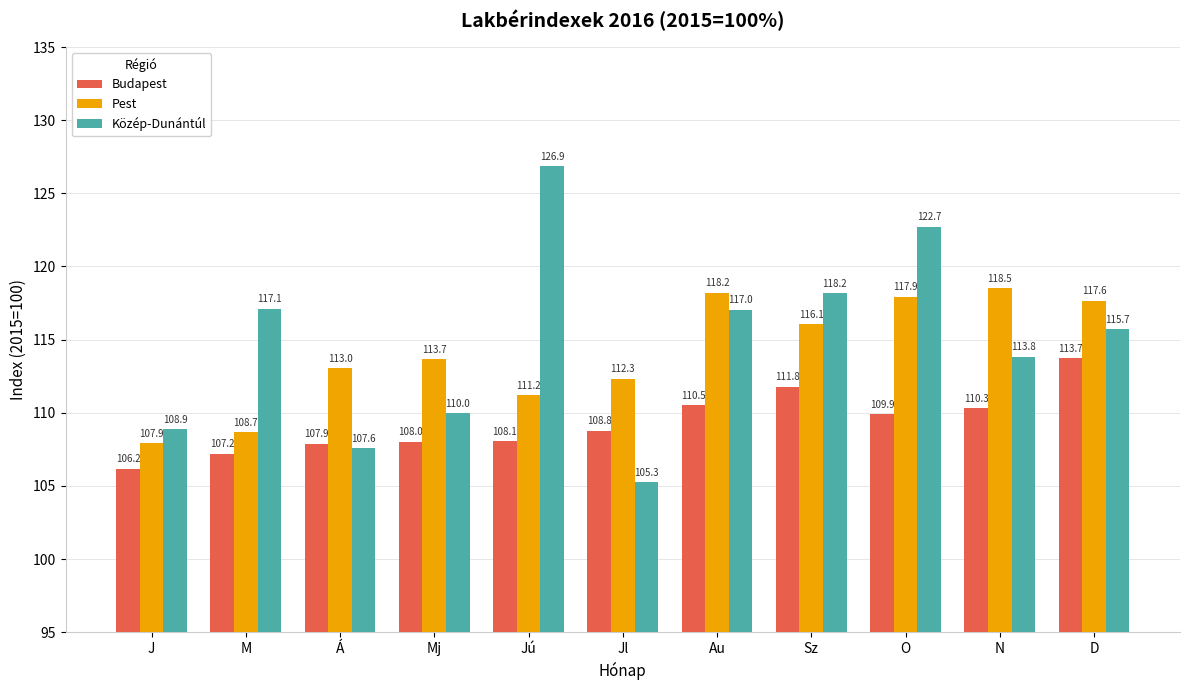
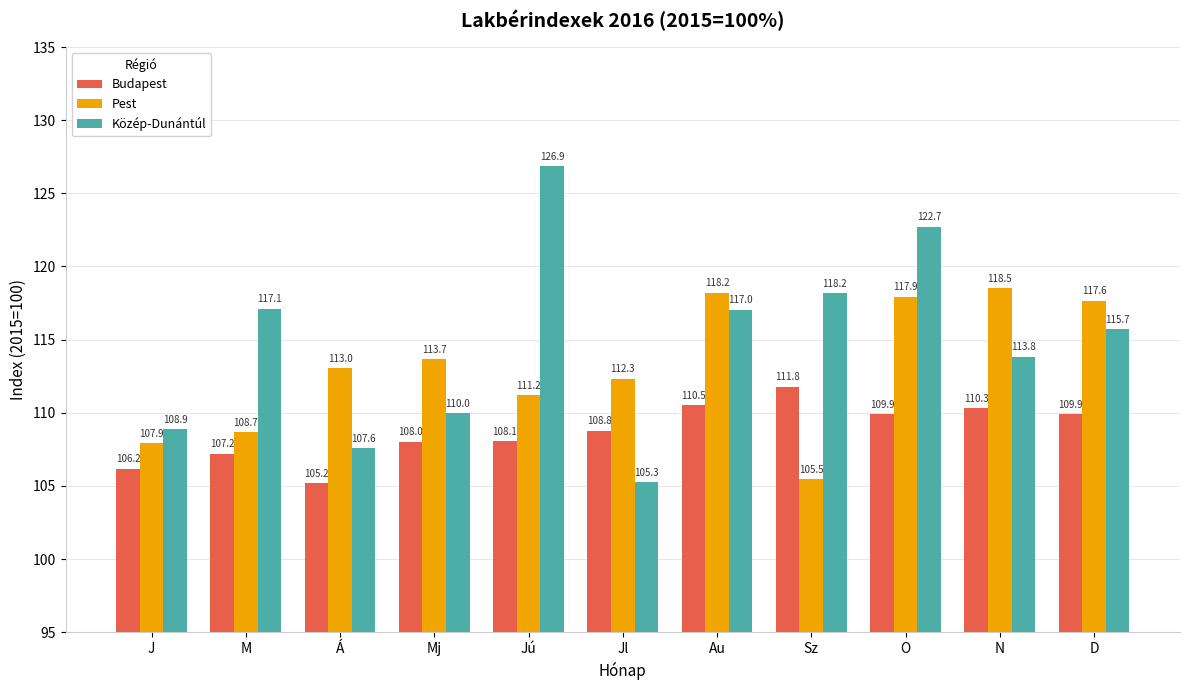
Budapest, Á: 107.9 -> 105.2
Pest, Sz: 116.1 -> 105.5
Budapest, D: 113.7 -> 109.9
